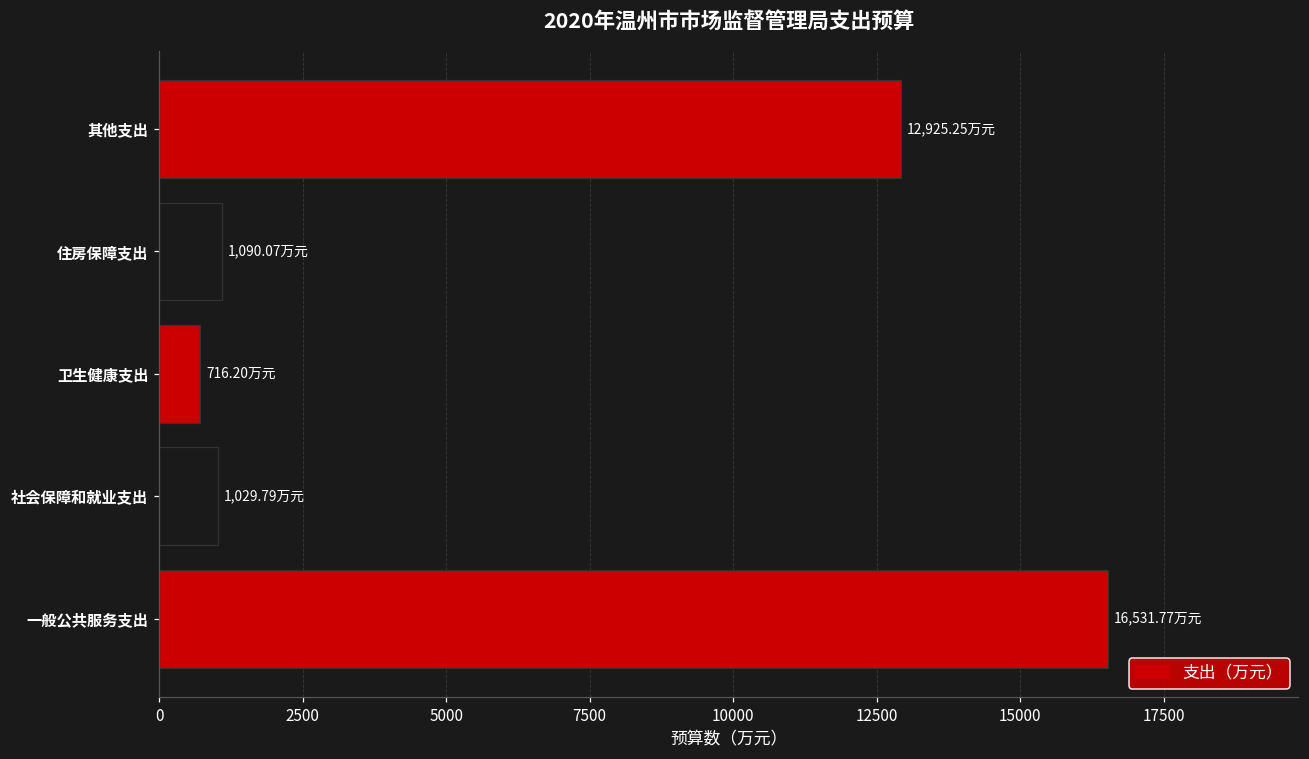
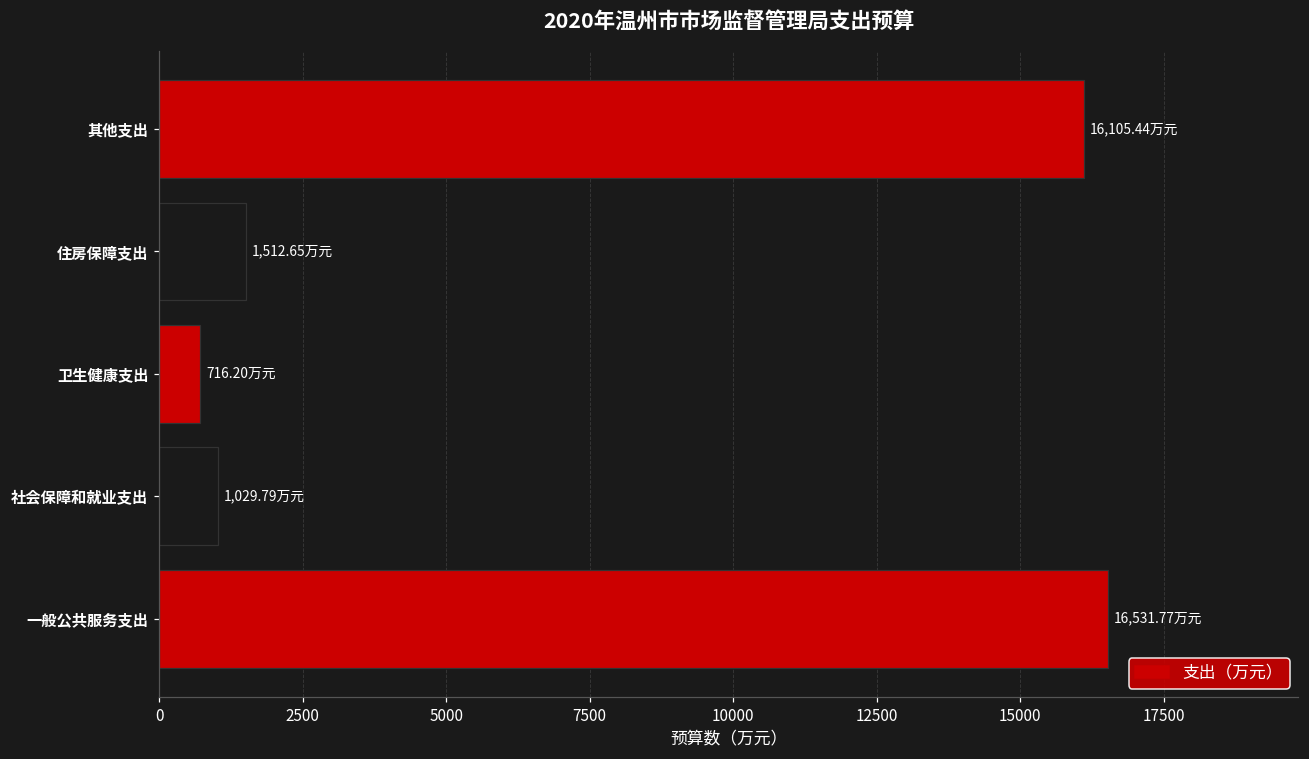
其他支出: 12,925.25 -> 16,105.44
住房保障支出: 1,090.07 -> 1,512.65
